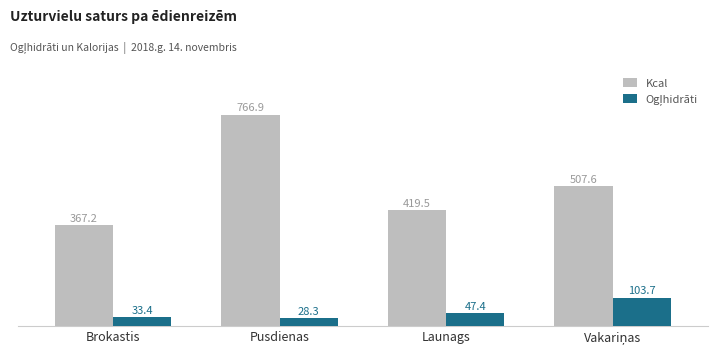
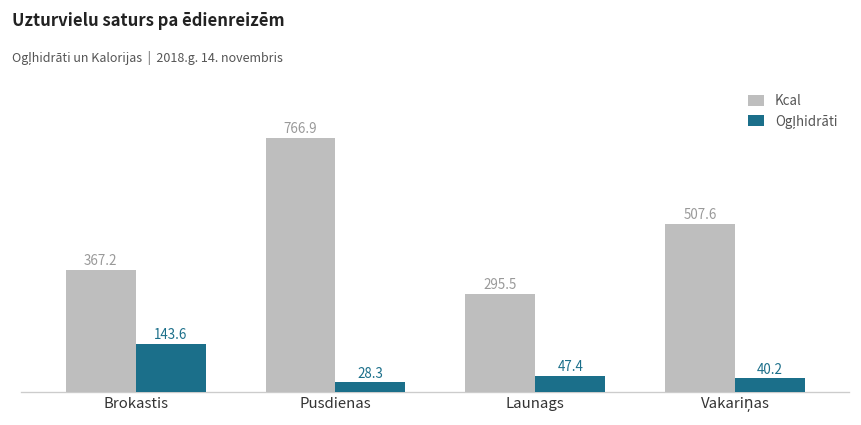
Ogļhidrāti, Brokastis: 33.4 -> 143.6
Kcal, Launags: 419.5 -> 295.5
Ogļhidrāti, Vakariņas: 103.7 -> 40.2
